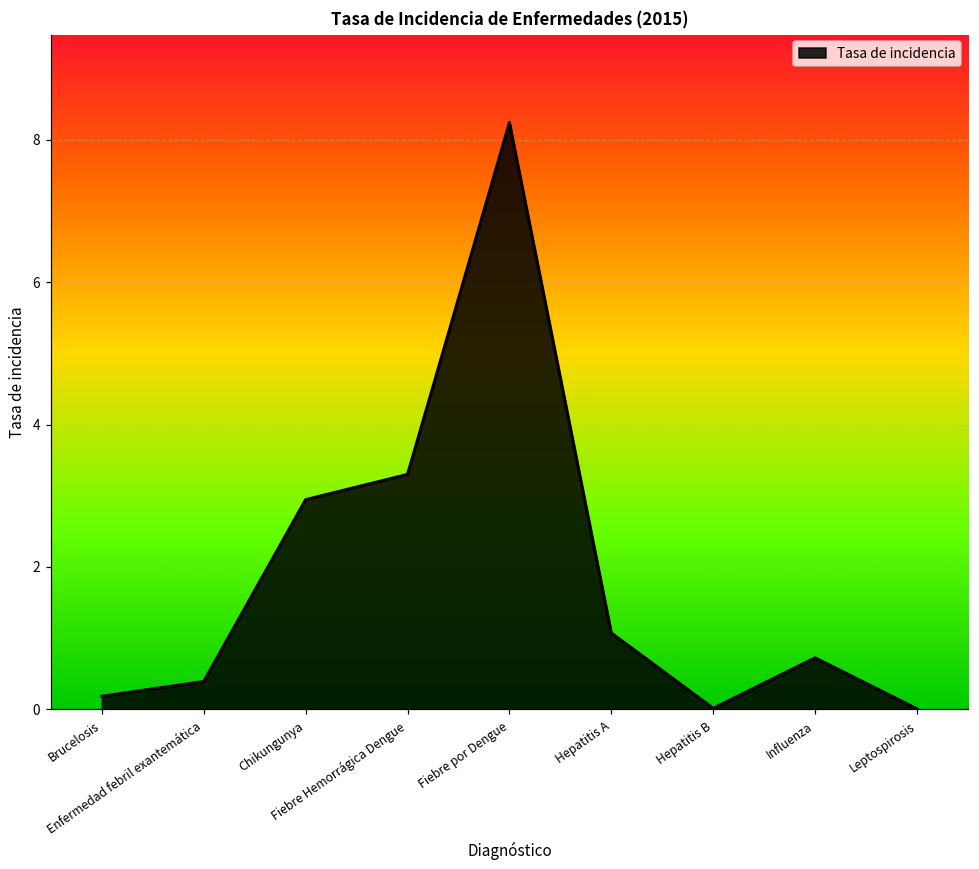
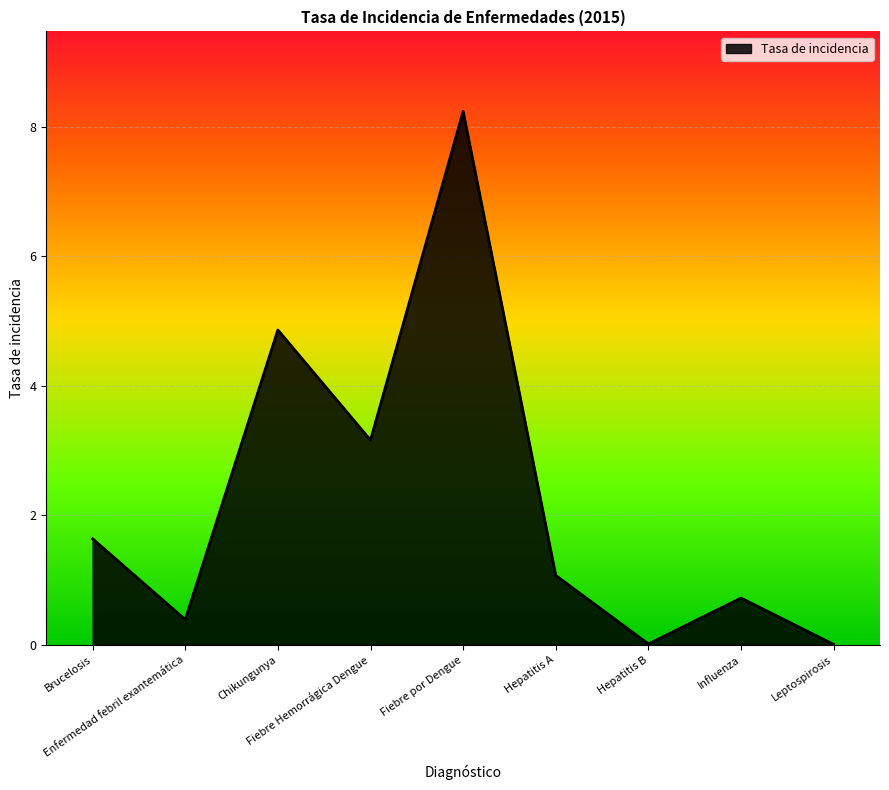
Brucelosis: 0.2 -> 1.6
Chikungunya: 2.9 -> 4.9
Fiebre Hemorrágica Dengue: 3.3 -> 3.2
